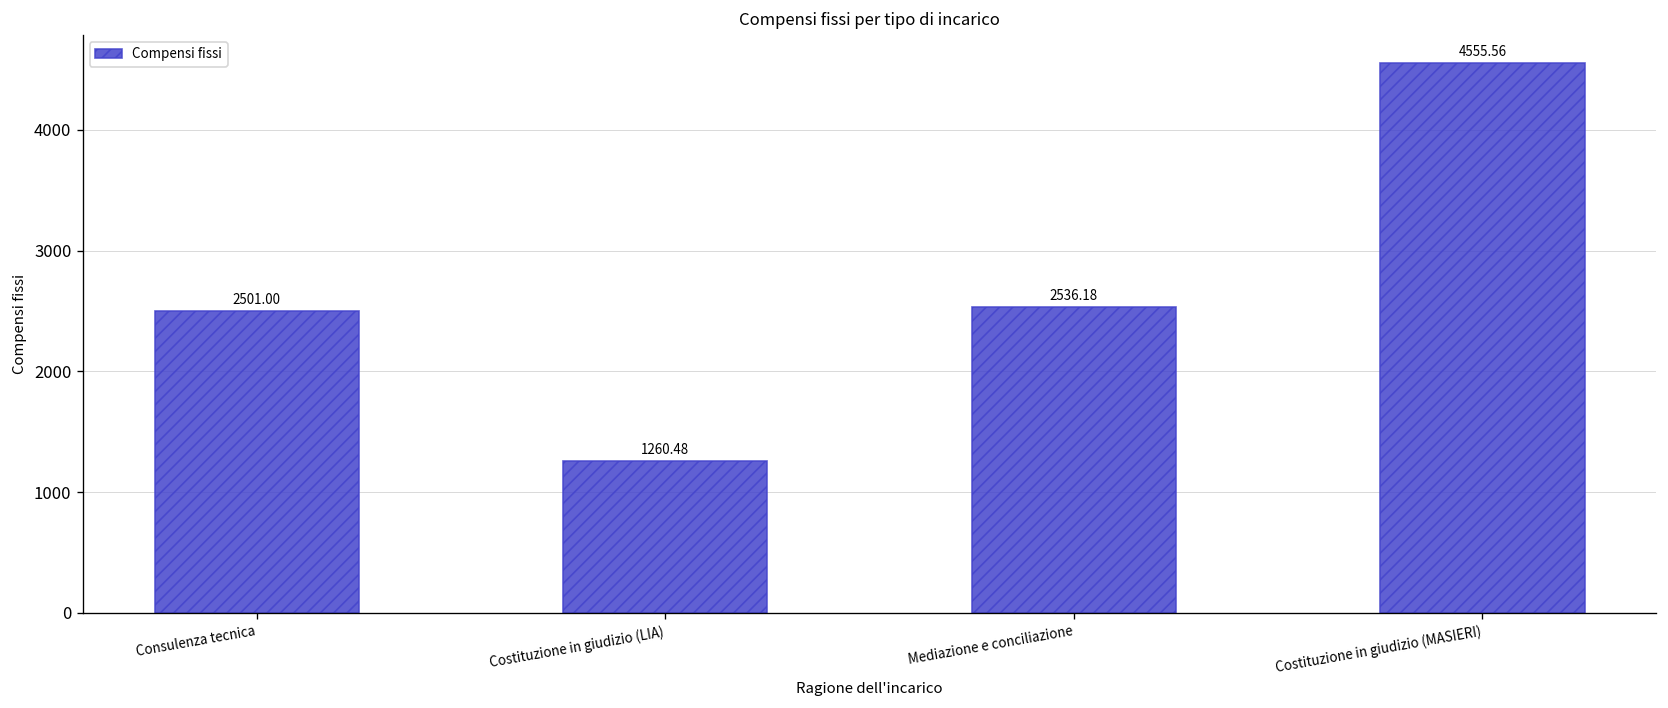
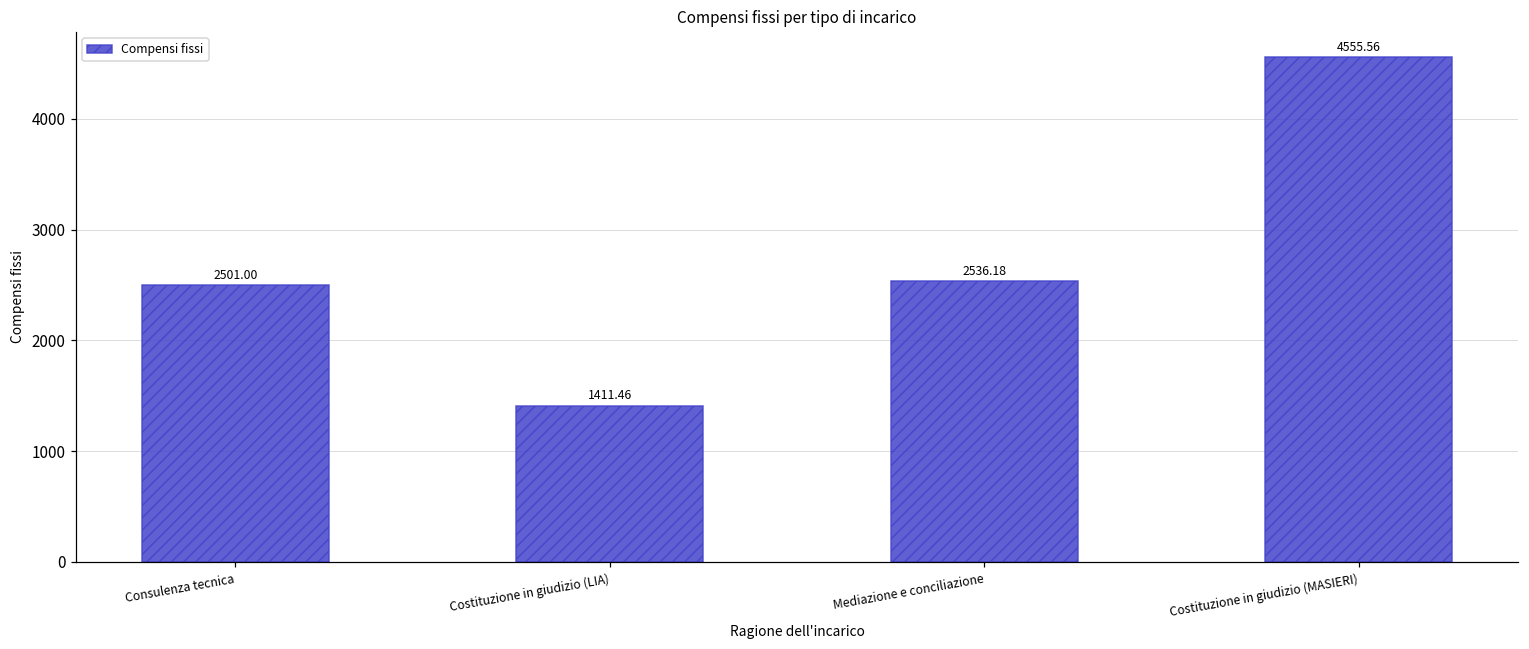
Costituzione in giudizio (LIA): 1260.48 -> 1411.46
